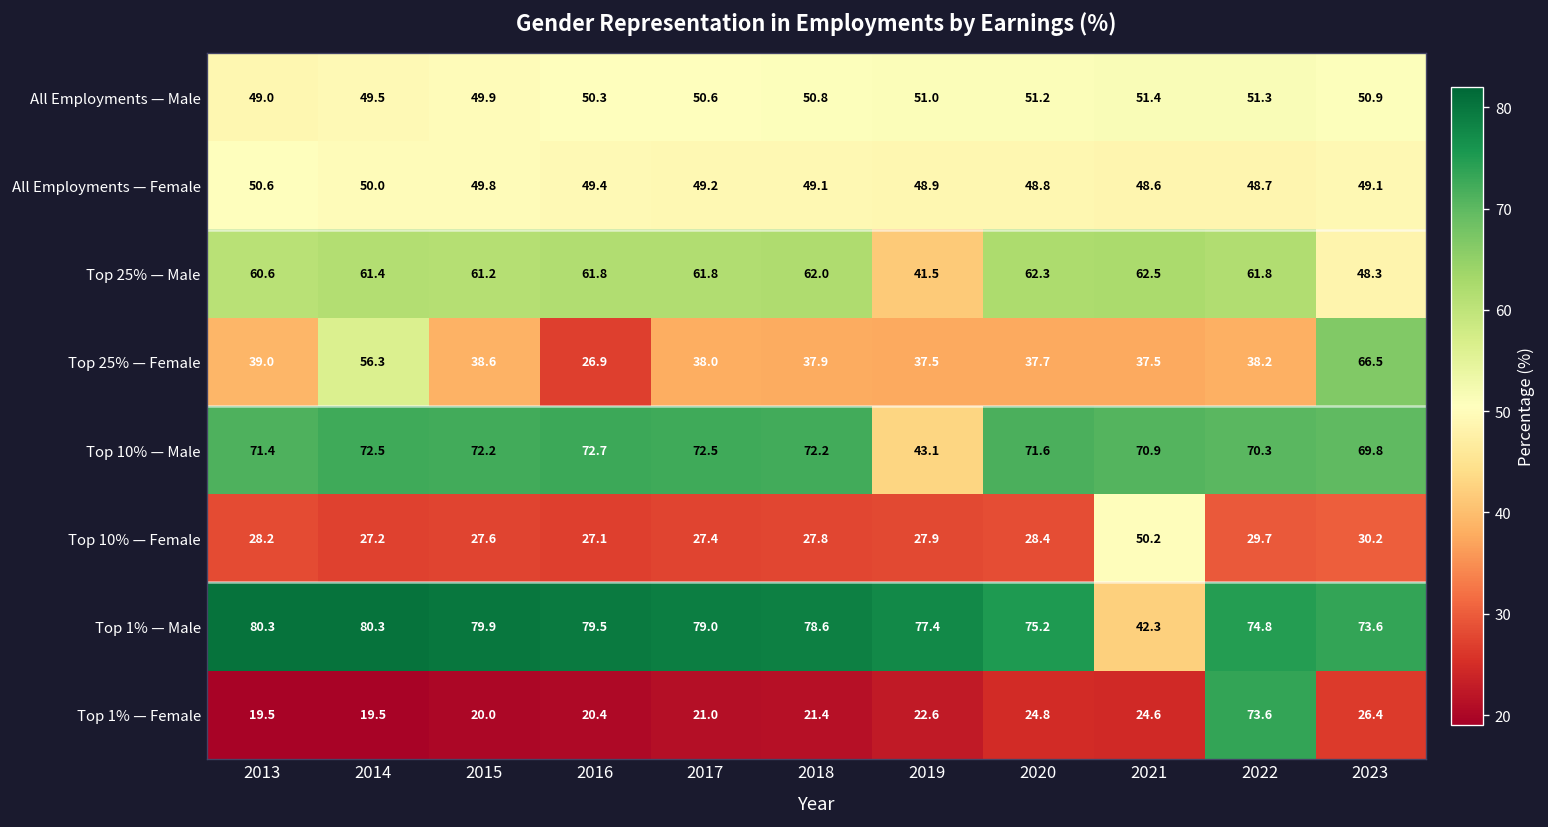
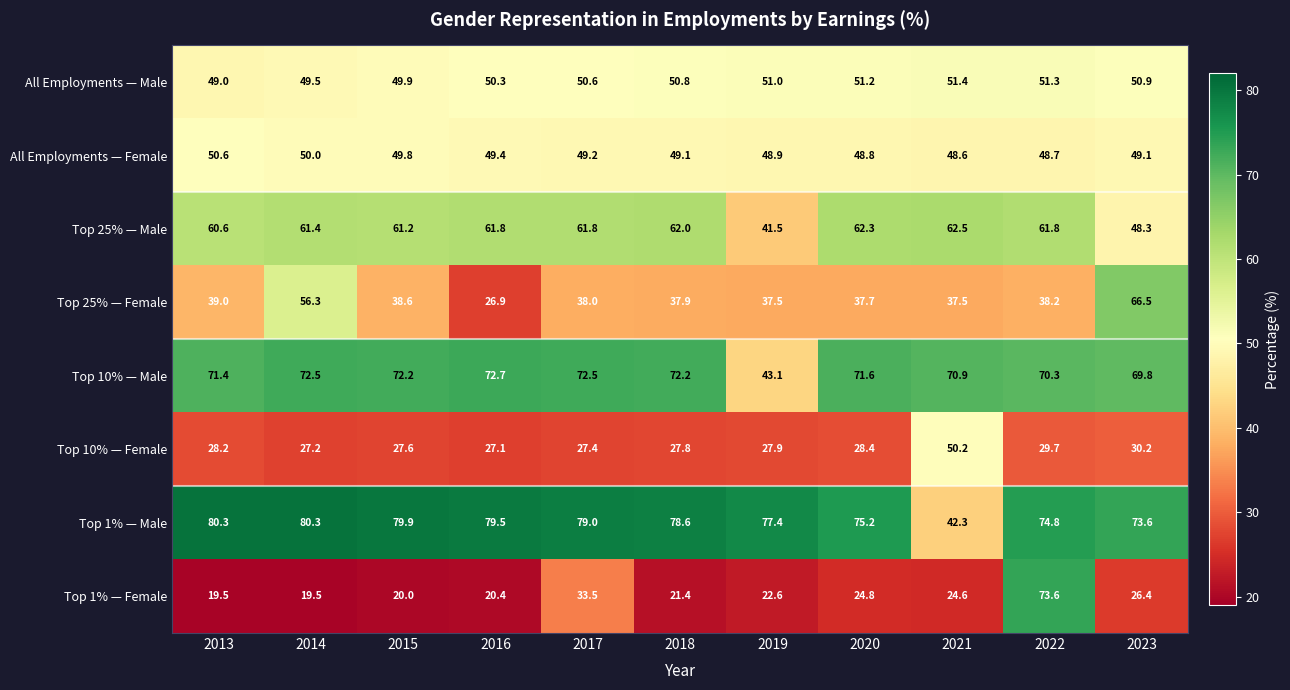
Top 1% — Female, 2017: 21.0 -> 33.5
